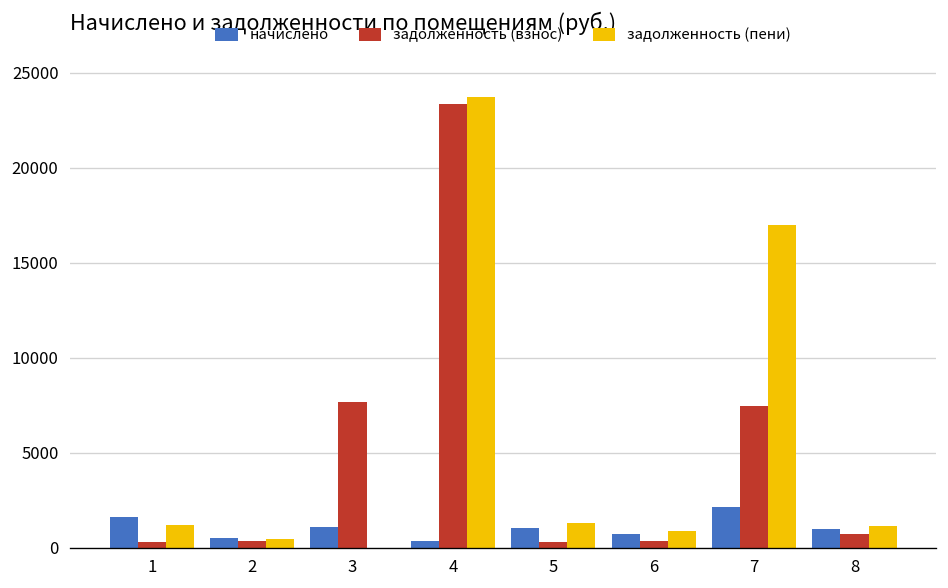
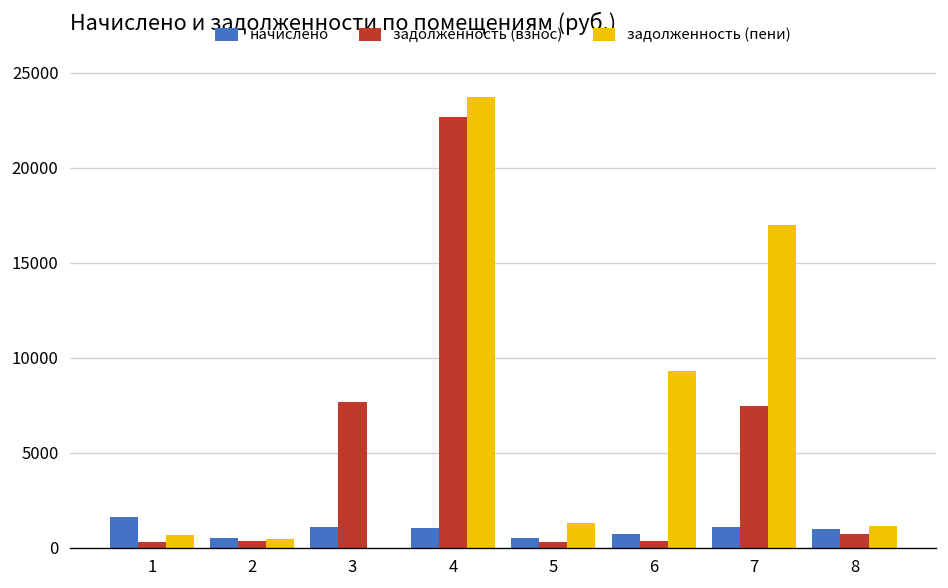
задолженность (пени), 1: 1200 -> 700
начислено, 4: 300 -> 1000
задолженность (взнос), 4: 23400 -> 22700
начислено, 5: 1000 -> 500
задолженность (пени), 6: 900 -> 9300
начислено, 7: 2100 -> 1100
